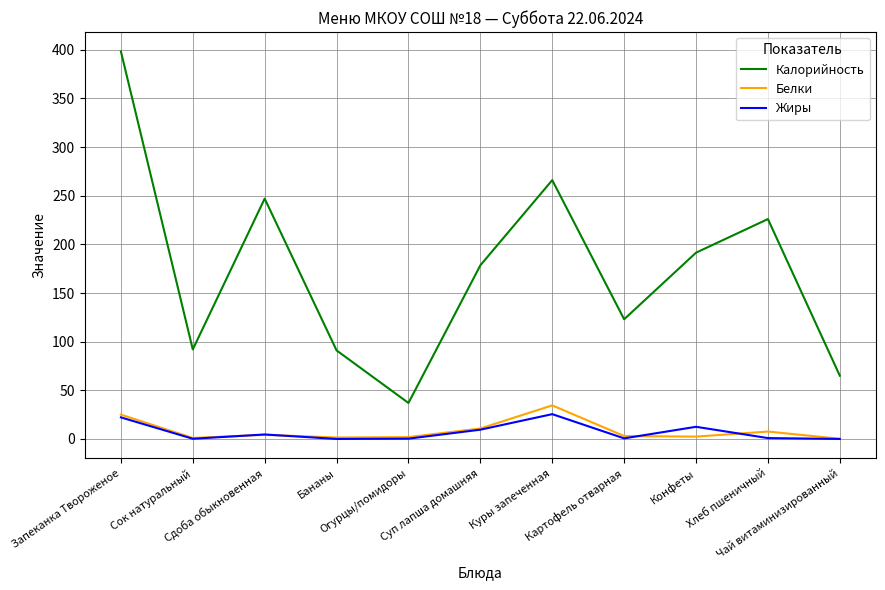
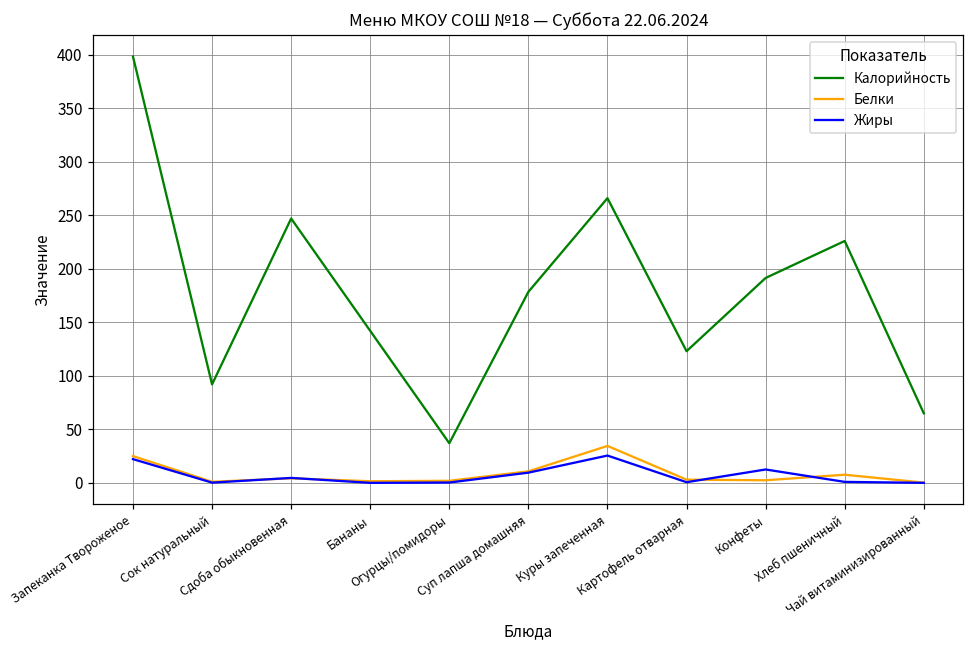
Калорийность, Бананы: 90 -> 140
